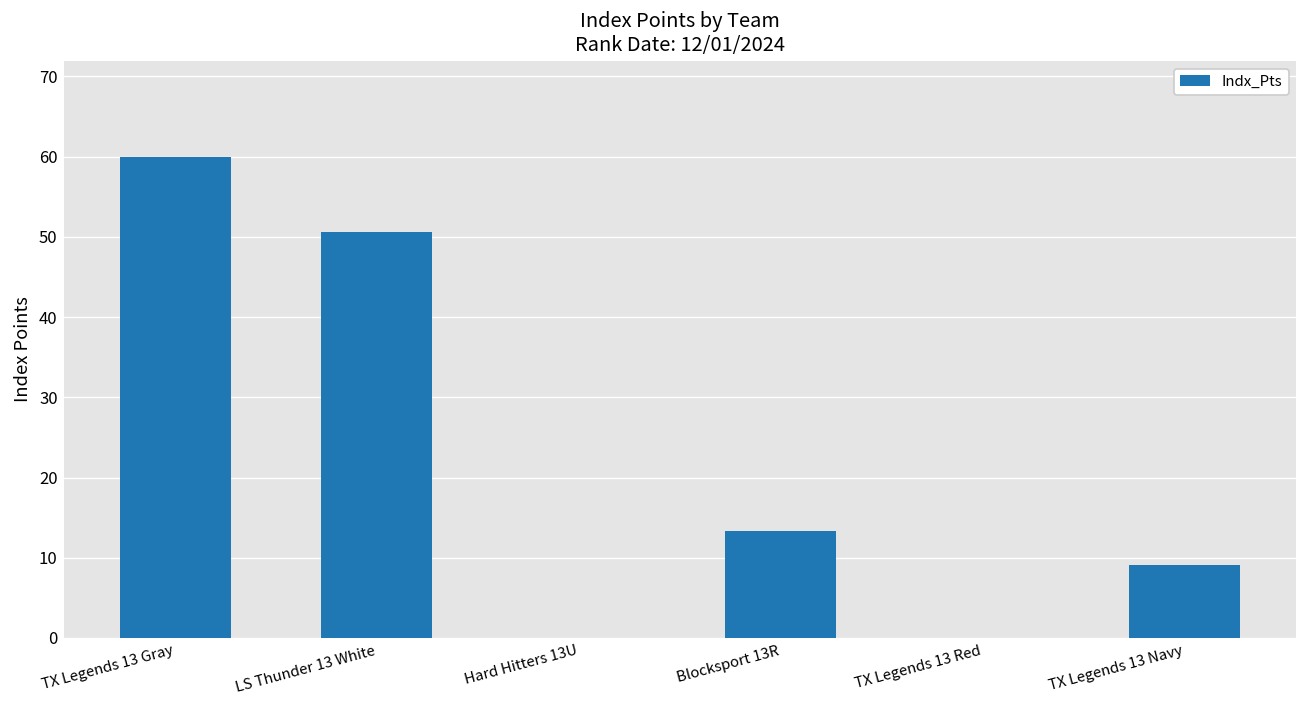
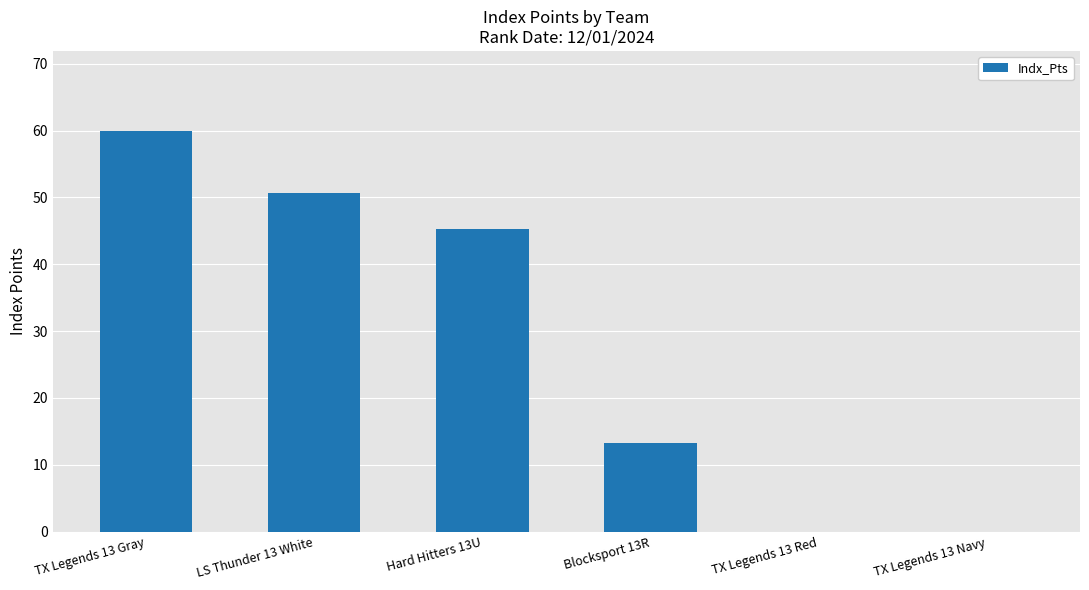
Hard Hitters 13U: 0 -> 45
TX Legends 13 Navy: 9 -> 0
